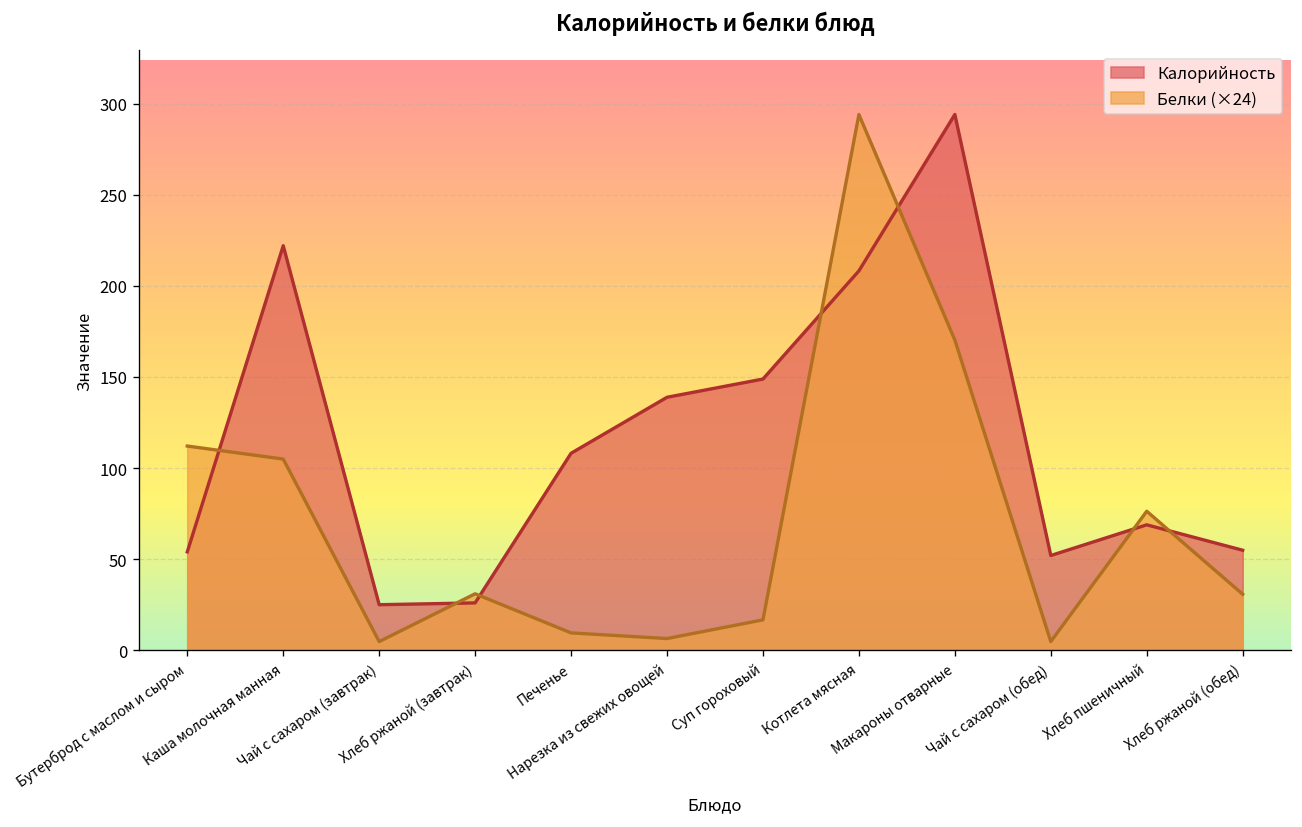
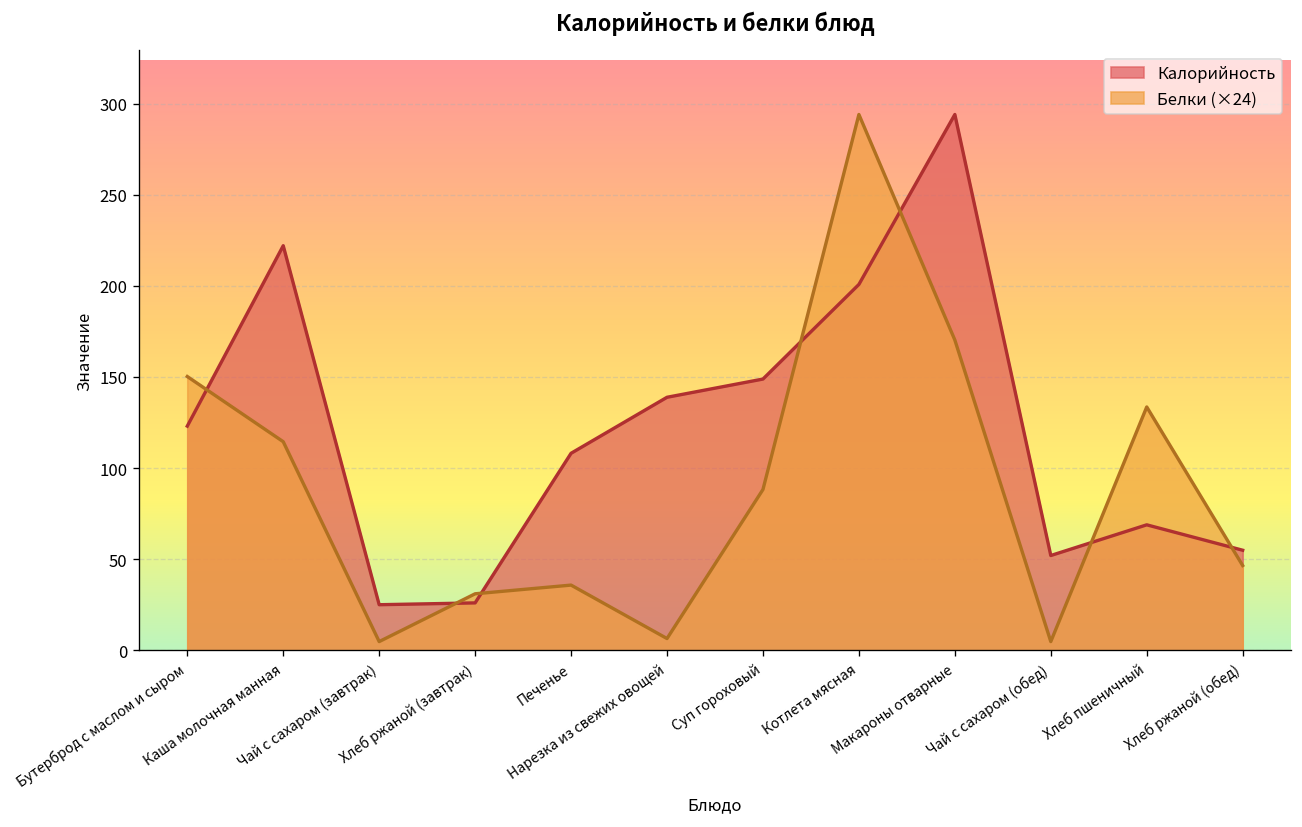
Калорийность, Бутерброд с маслом и сыром: 54 -> 123
Белки (×24), Бутерброд с маслом и сыром: 112 -> 150
Белки (×24), Каша молочная манная: 105 -> 114
Белки (×24), Печенье: 10 -> 36
Белки (×24), Суп гороховый: 17 -> 88
Калорийность, Котлета мясная: 208 -> 201
Белки (×24), Хлеб пшеничный: 76 -> 134
Белки (×24), Хлеб ржаной (обед): 31 -> 46
